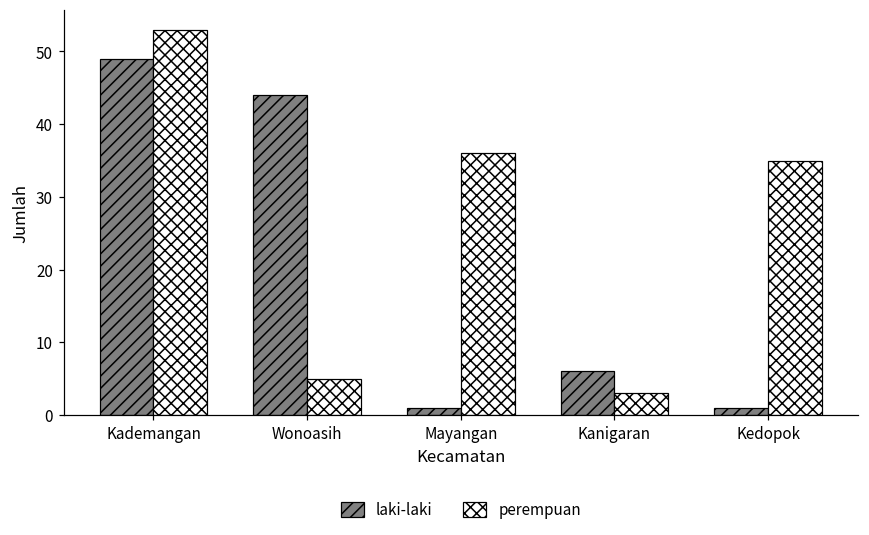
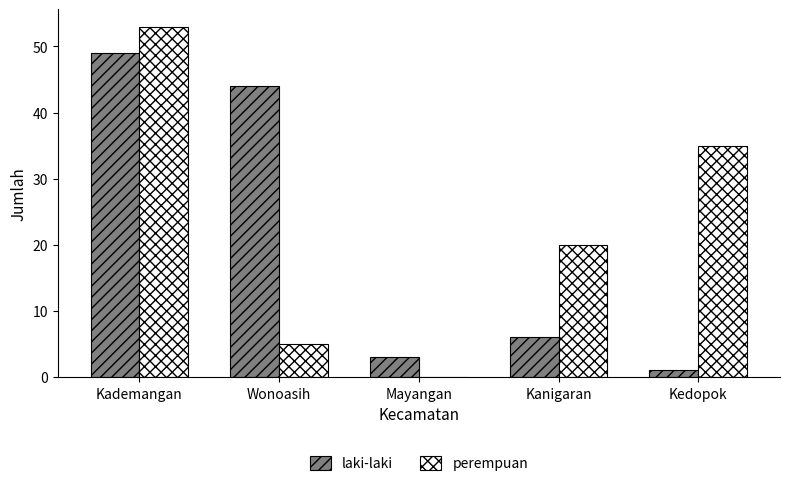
laki-laki, Mayangan: 1 -> 3
perempuan, Mayangan: 36 -> 0
perempuan, Kanigaran: 3 -> 20
